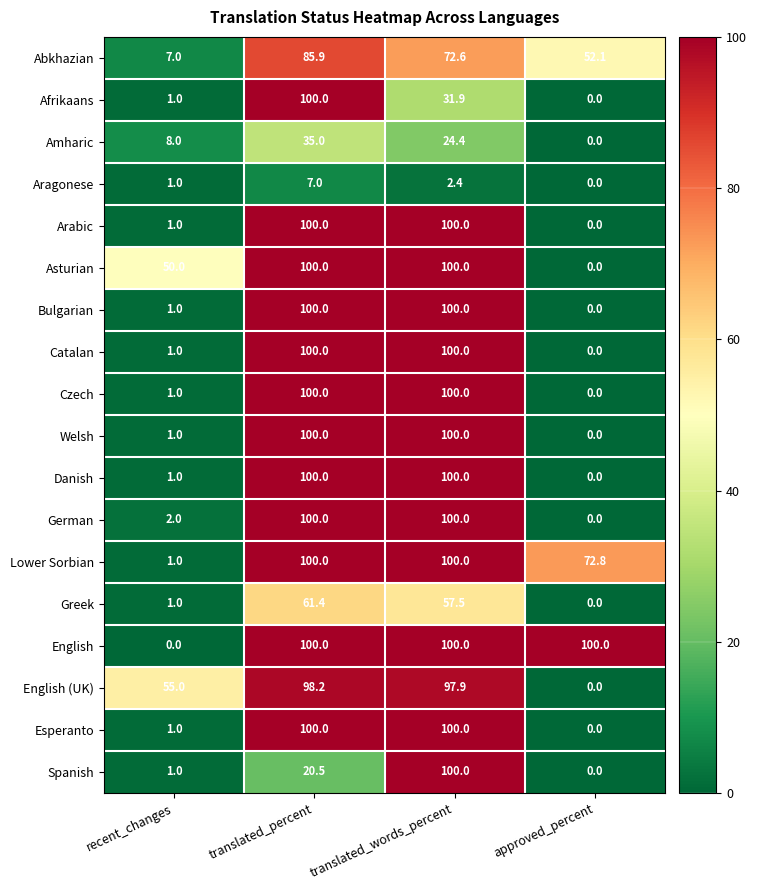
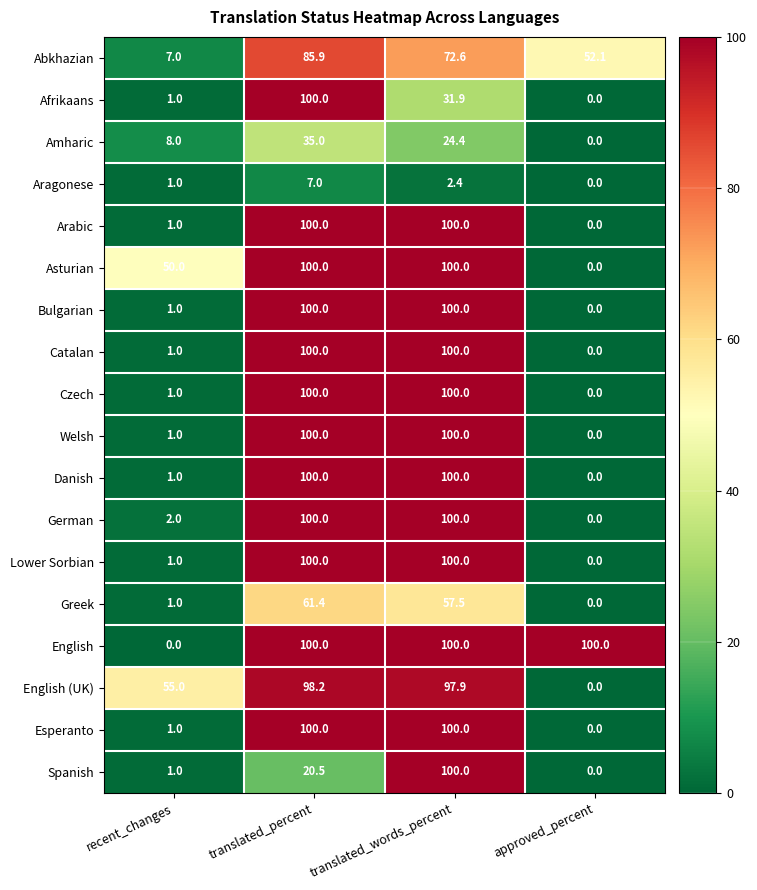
Lower Sorbian, approved_percent: 72.8 -> 0.0
